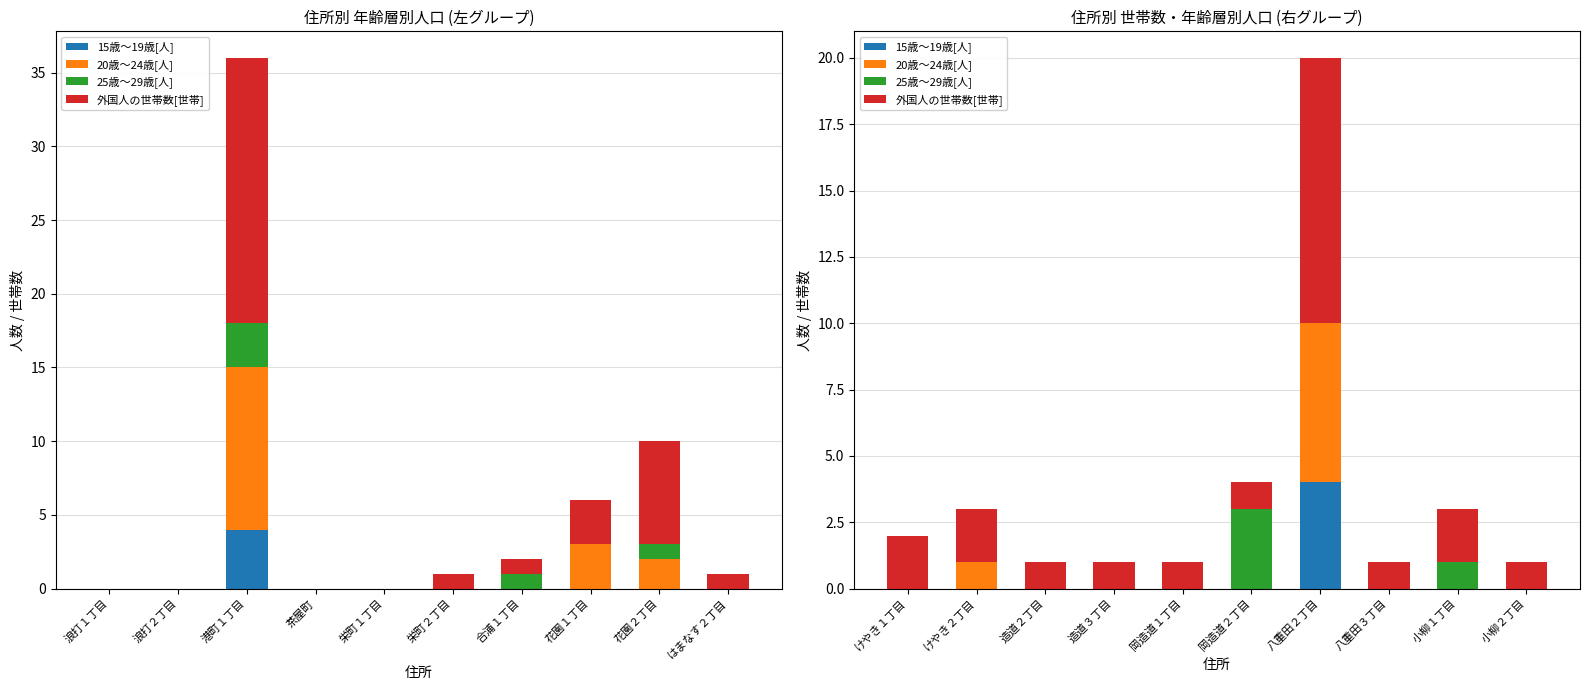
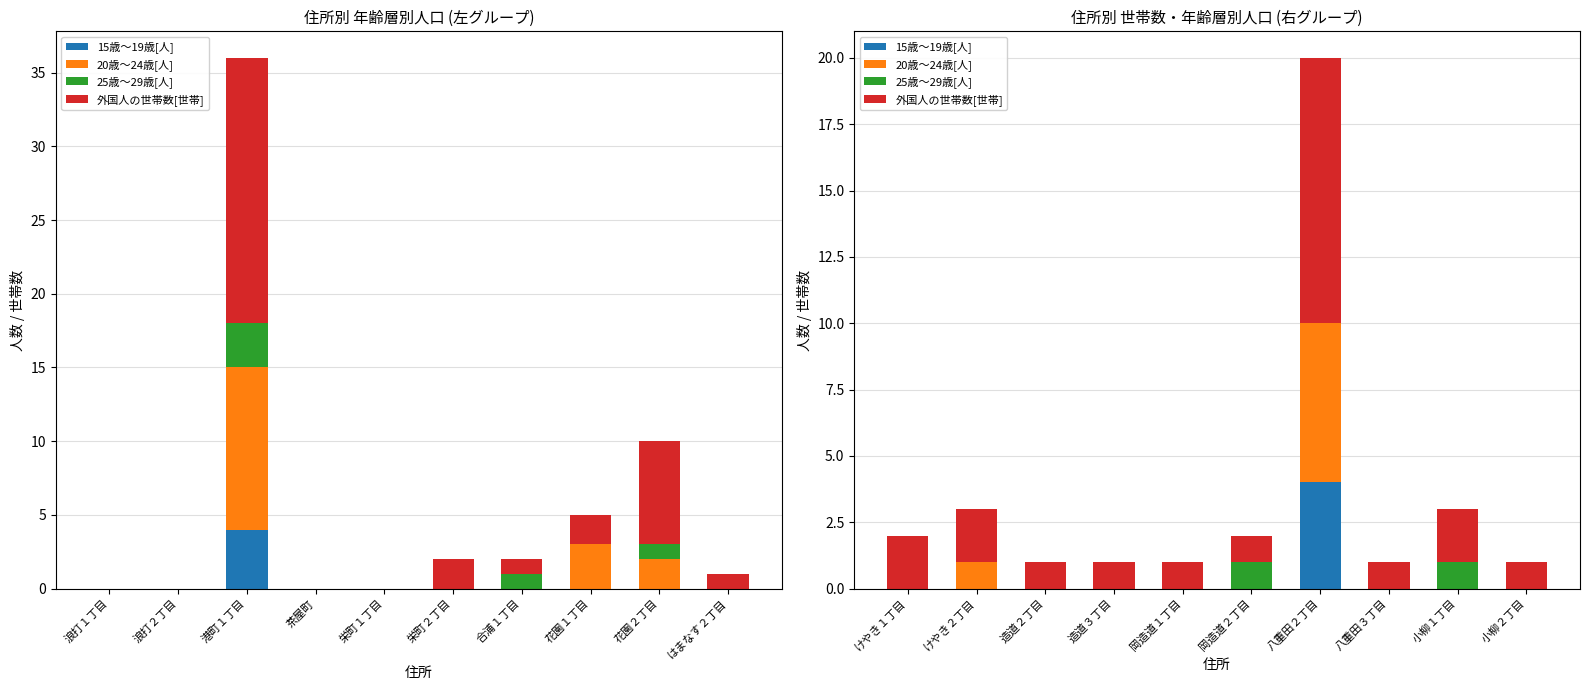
住所別 年齢層別人口 (左グループ), 外国人の世帯数[世帯], 栄町２丁目: 1 -> 2
住所別 年齢層別人口 (左グループ), 外国人の世帯数[世帯], 花園１丁目: 3 -> 2
住所別 世帯数・年齢層別人口 (右グループ), 25歳～29歳[人], 岡造道２丁目: 3 -> 1
